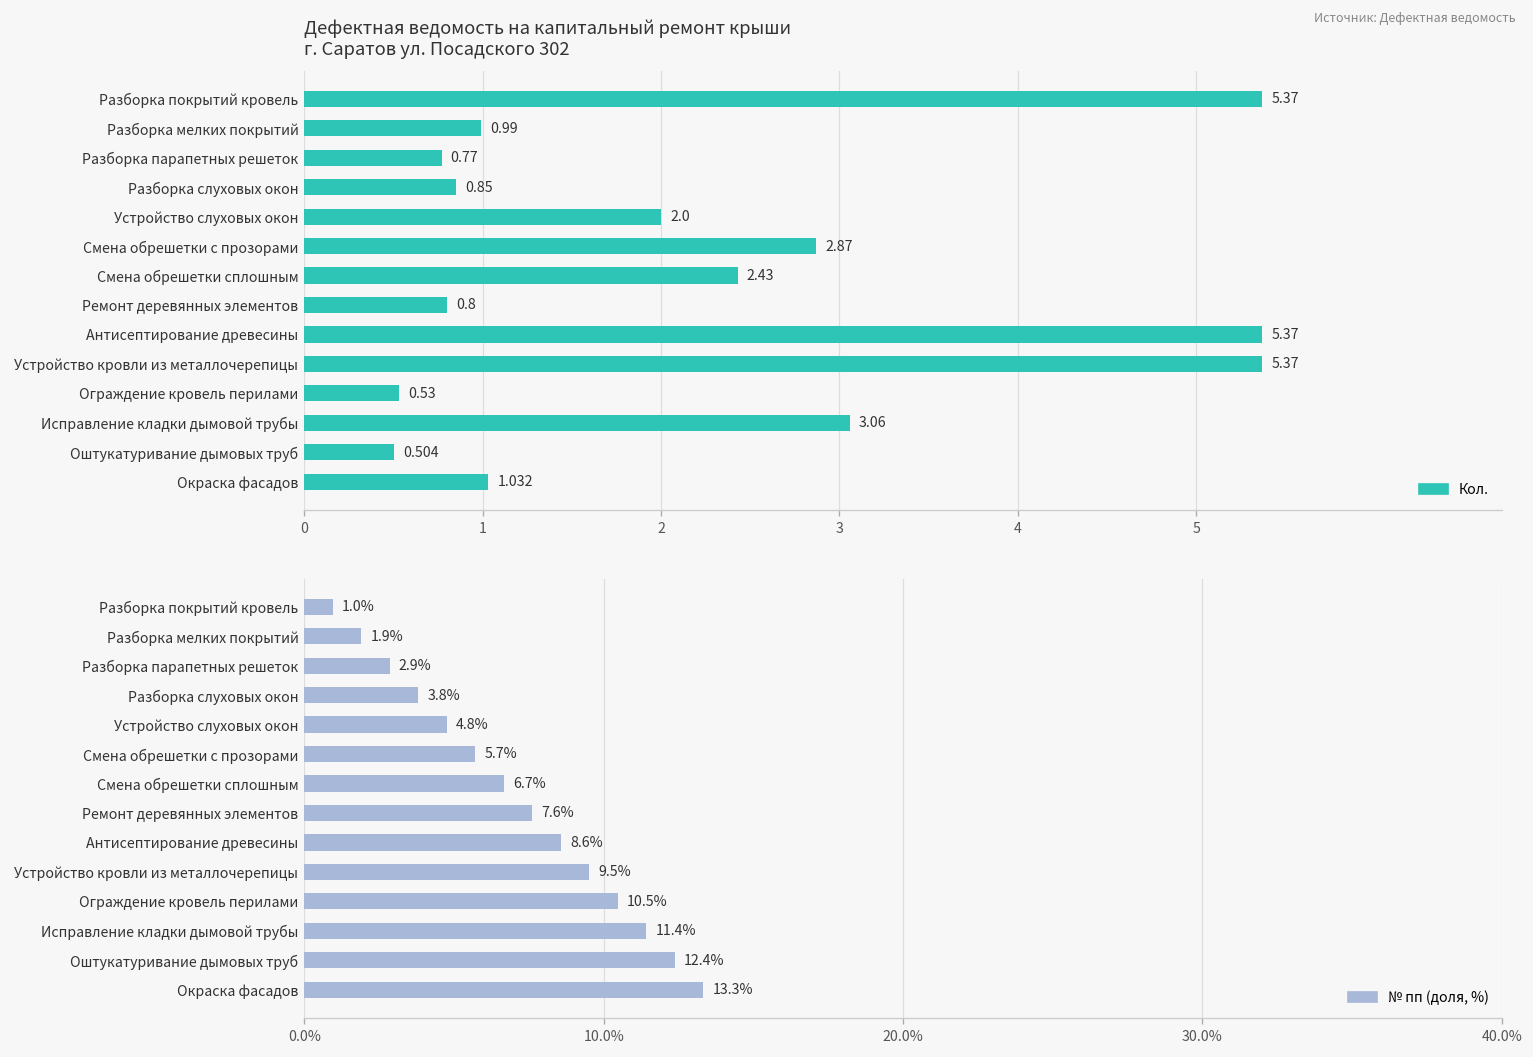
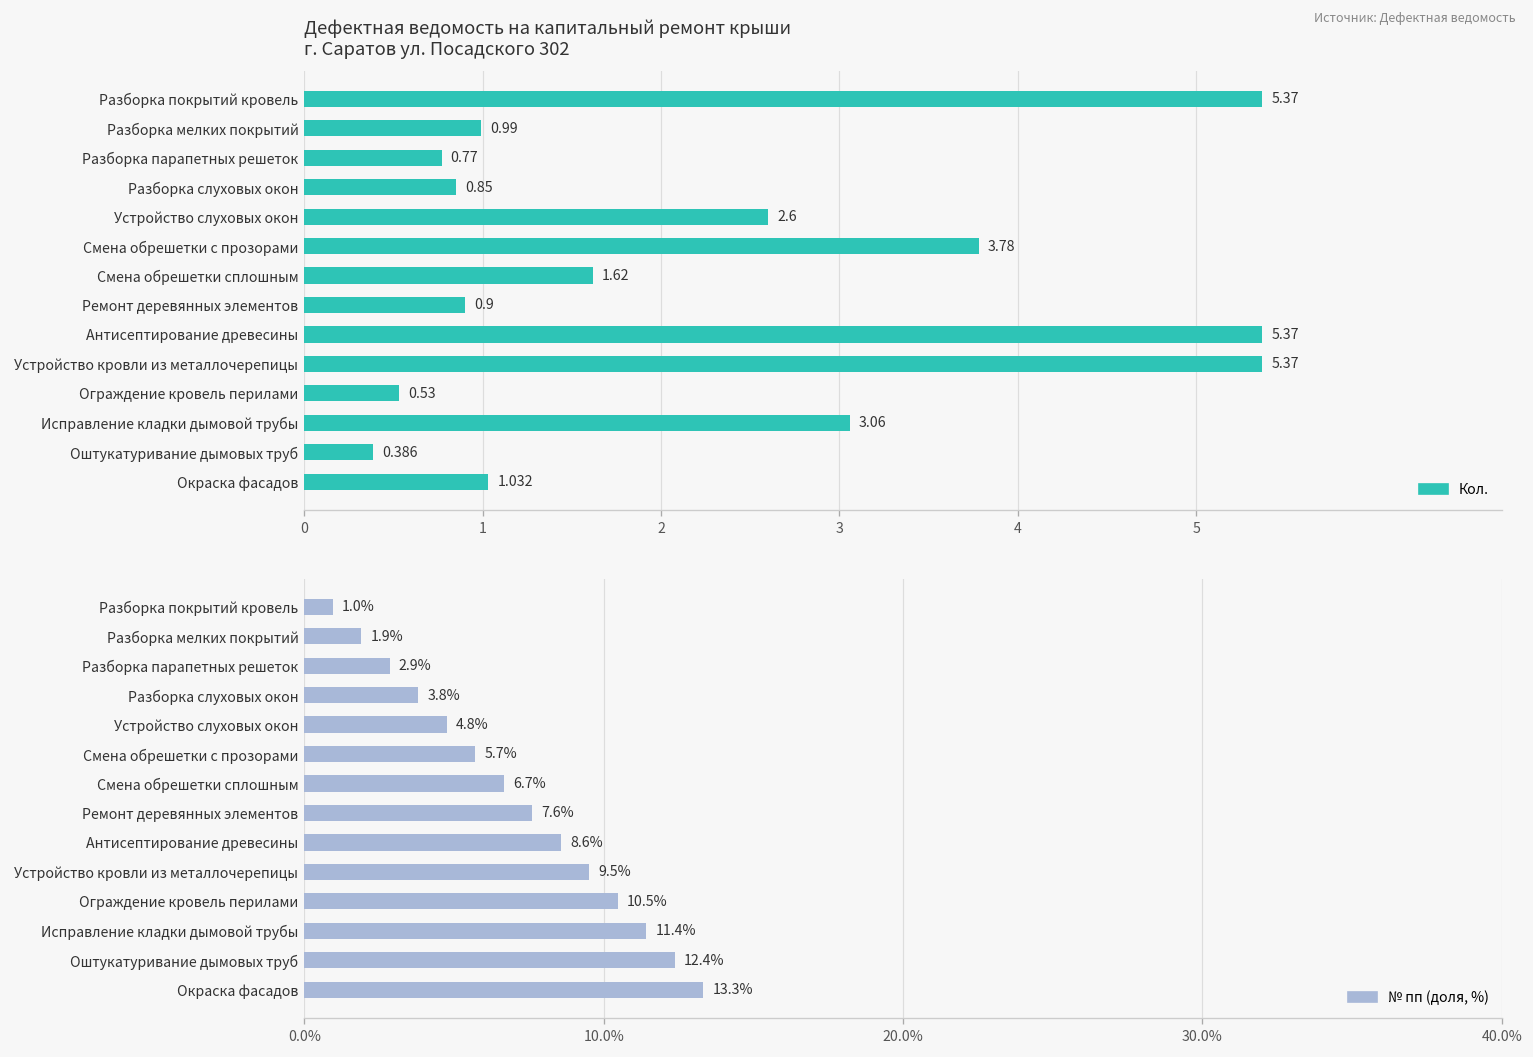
Дефектная ведомость на капитальный ремонт крыши г. Саратов ул. Посадского 302, Устройство слуховых окон: 2.0 -> 2.6
Дефектная ведомость на капитальный ремонт крыши г. Саратов ул. Посадского 302, Смена обрешетки с прозорами: 2.87 -> 3.78
Дефектная ведомость на капитальный ремонт крыши г. Саратов ул. Посадского 302, Смена обрешетки сплошным: 2.43 -> 1.62
Дефектная ведомость на капитальный ремонт крыши г. Саратов ул. Посадского 302, Ремонт деревянных элементов: 0.8 -> 0.9
Дефектная ведомость на капитальный ремонт крыши г. Саратов ул. Посадского 302, Оштукатуривание дымовых труб: 0.504 -> 0.386
